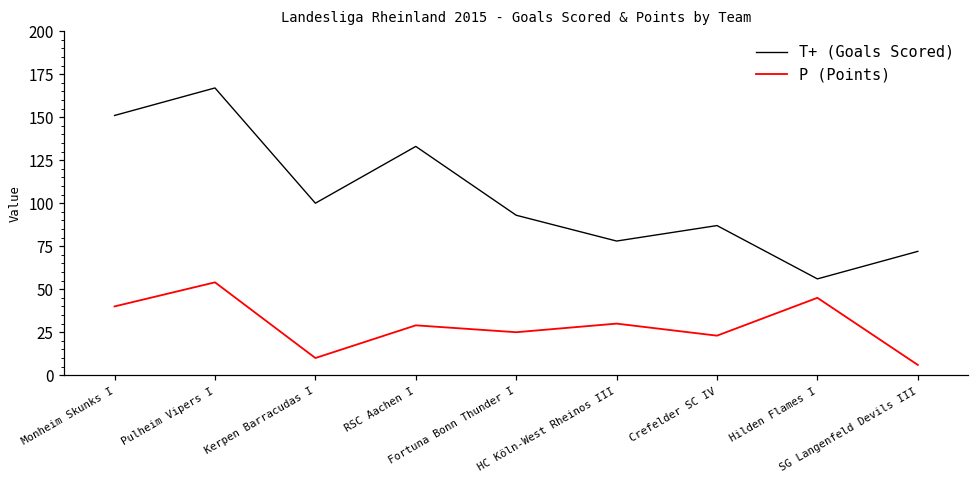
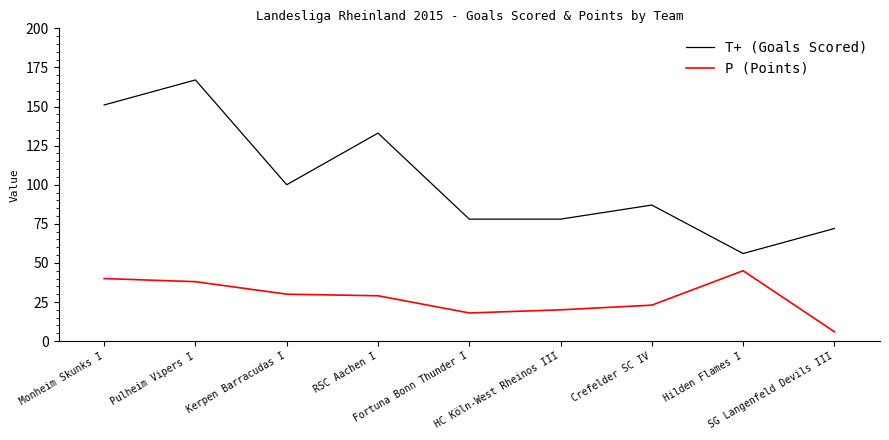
P (Points), Pulheim Vipers I: 54 -> 38
P (Points), Kerpen Barracudas I: 10 -> 30
T+ (Goals Scored), Fortuna Bonn Thunder I: 93 -> 78
P (Points), Fortuna Bonn Thunder I: 25 -> 18
P (Points), HC Köln-West Rheinos III: 30 -> 20
